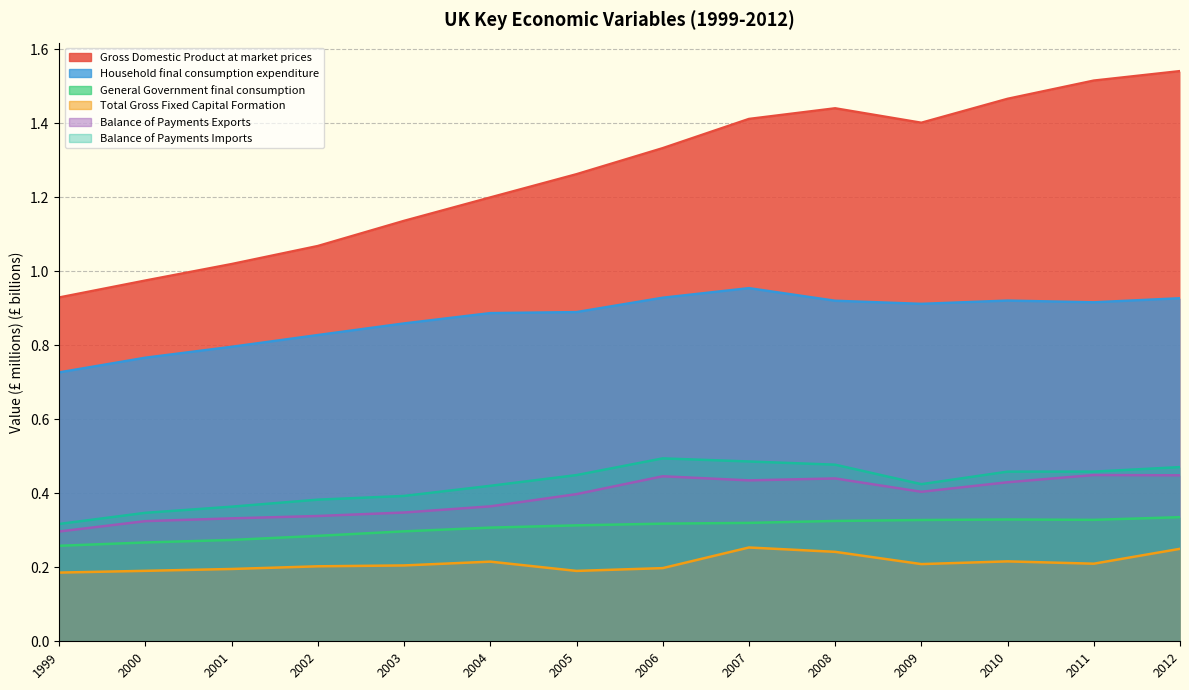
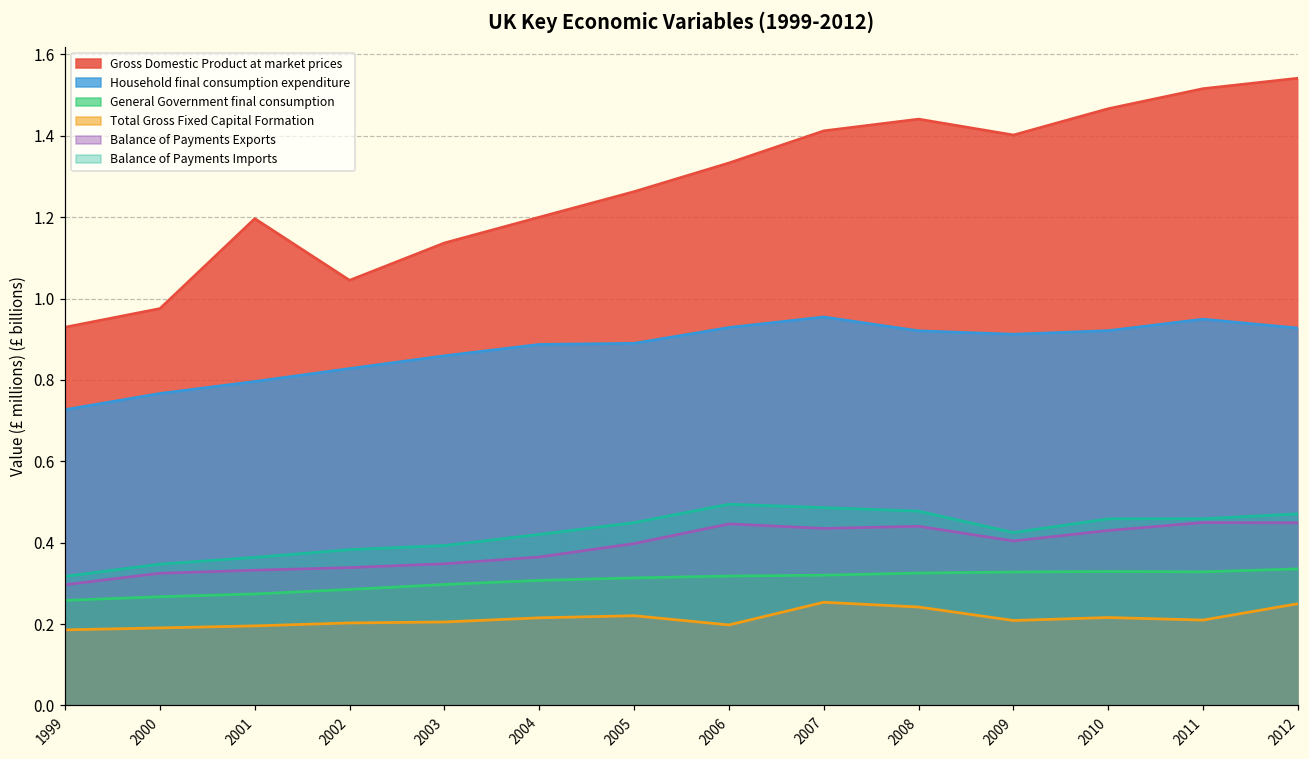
Gross Domestic Product at market prices, 2001: 1.02 -> 1.20
Gross Domestic Product at market prices, 2002: 1.07 -> 1.04
Total Gross Fixed Capital Formation, 2005: 0.19 -> 0.22
Household final consumption expenditure, 2011: 0.92 -> 0.95
